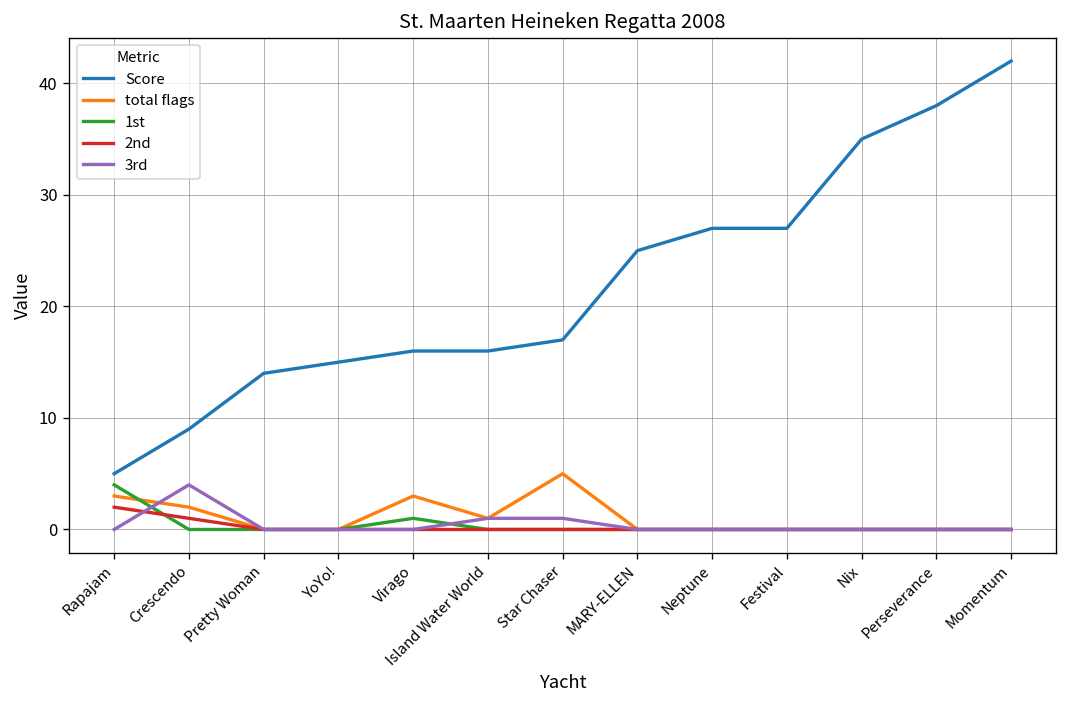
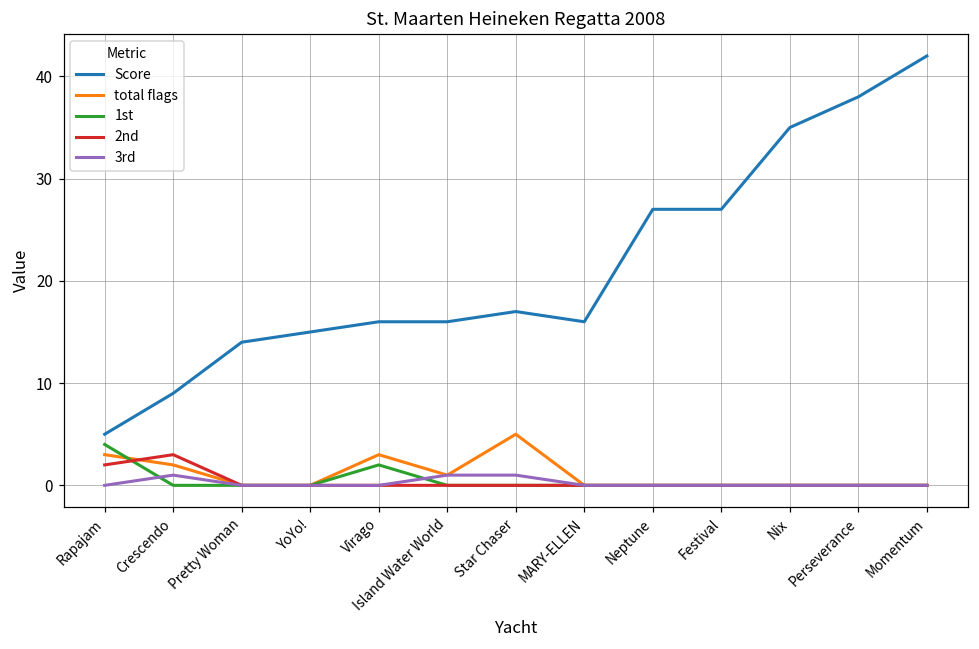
2nd, Crescendo: 1 -> 3
3rd, Crescendo: 4 -> 1
1st, Virago: 1 -> 2
Score, MARY-ELLEN: 25 -> 16
